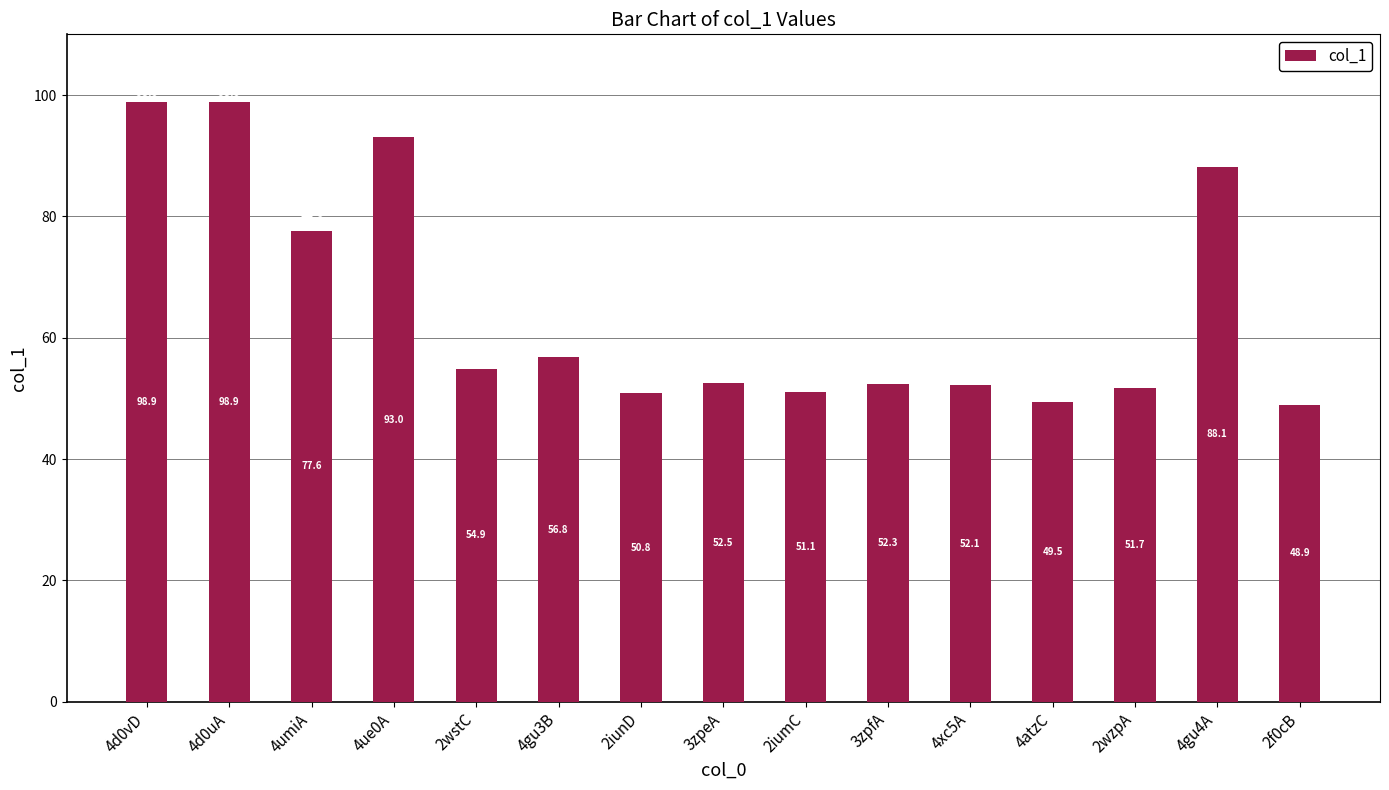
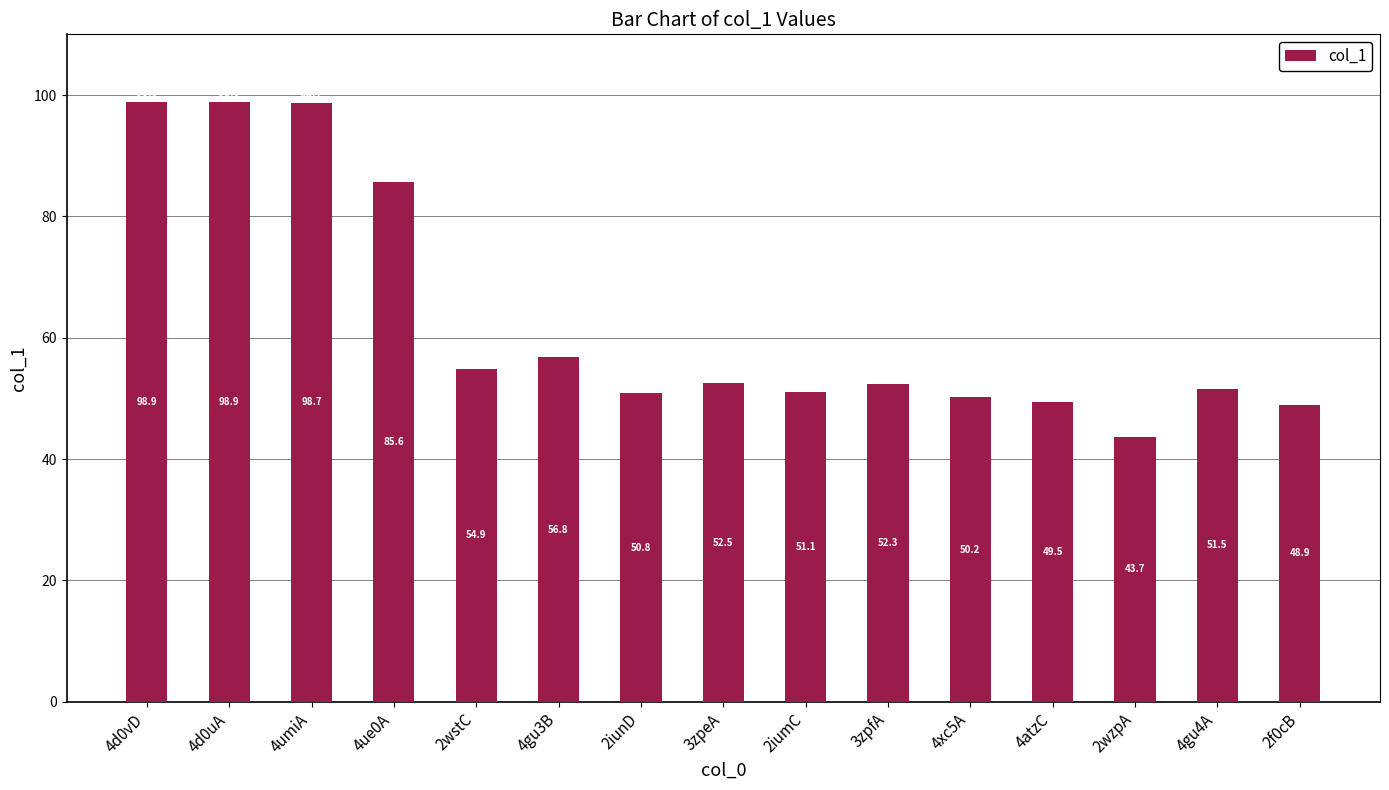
4umiA: 77.6 -> 98.7
4ue0A: 93.0 -> 85.6
4xc5A: 52.1 -> 50.2
2wzpA: 51.7 -> 43.7
4gu4A: 88.1 -> 51.5
